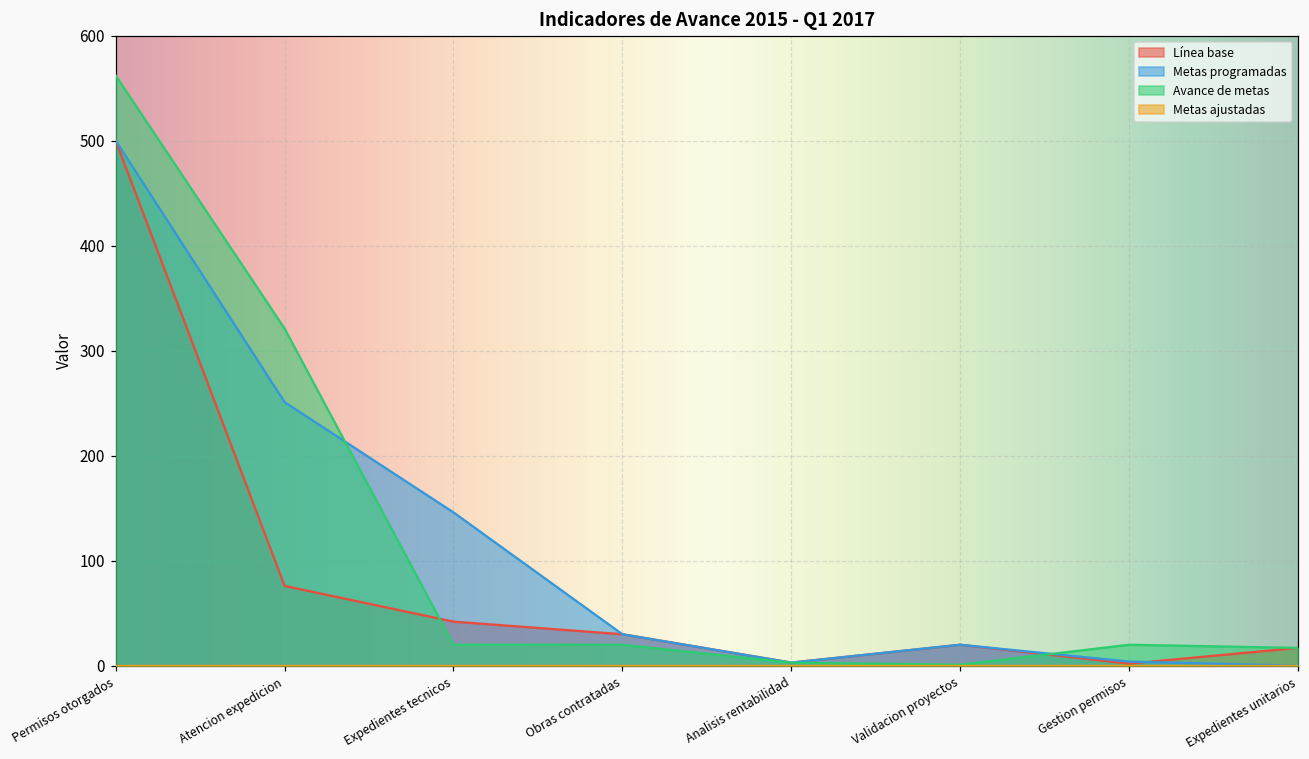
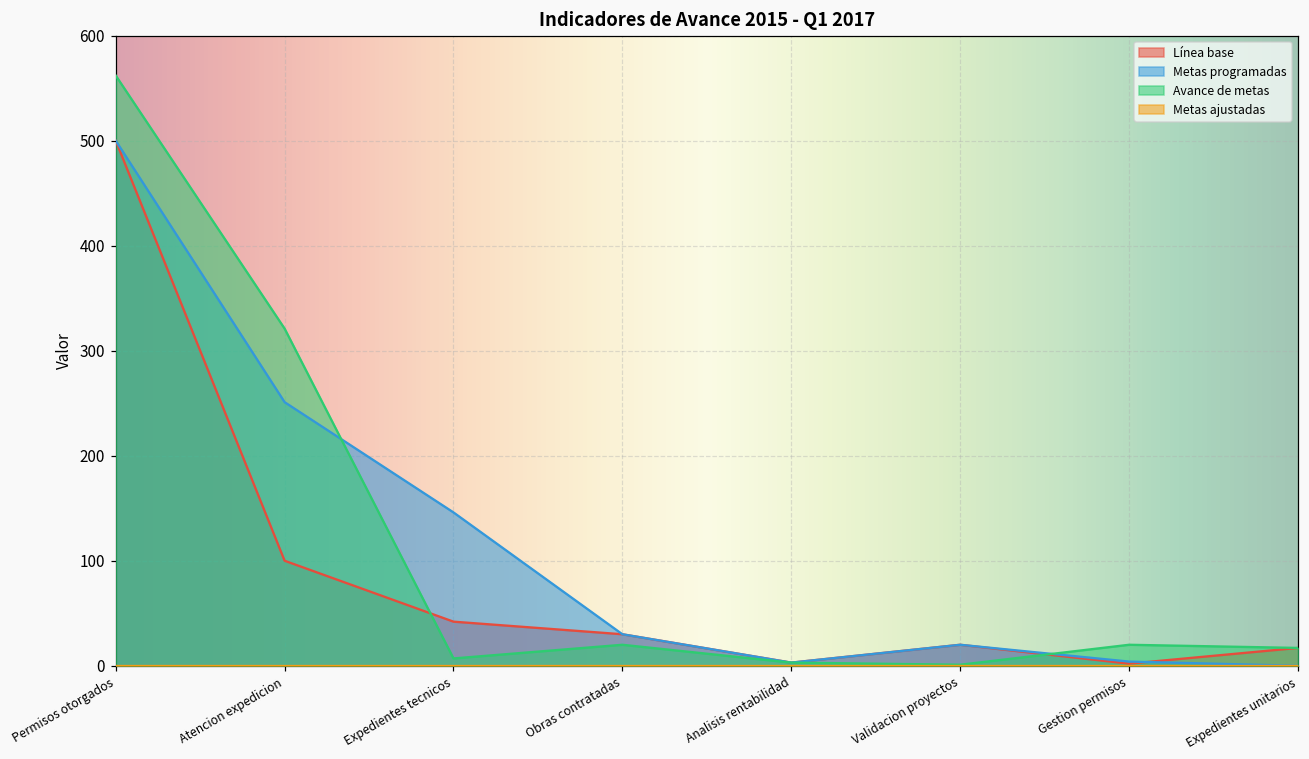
Línea base, Atencion expedicion: 80 -> 100
Avance de metas, Expedientes tecnicos: 20 -> 10
